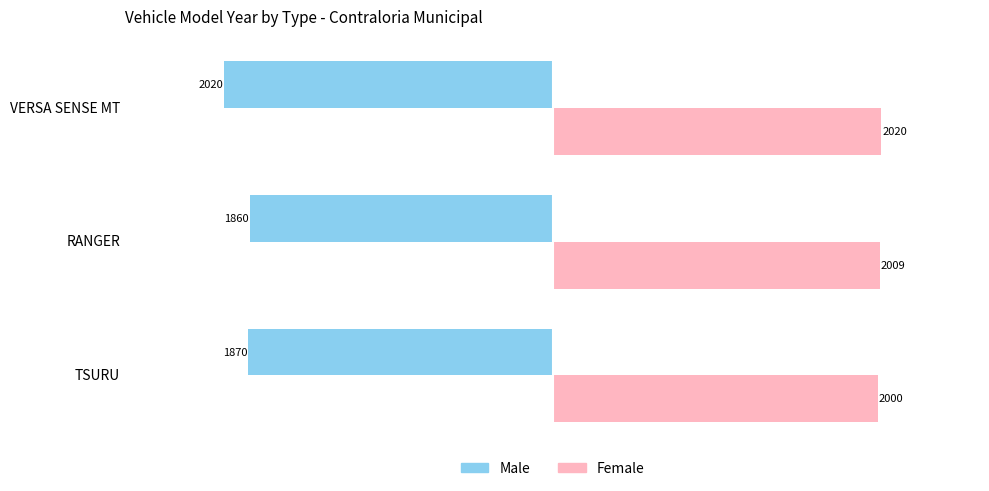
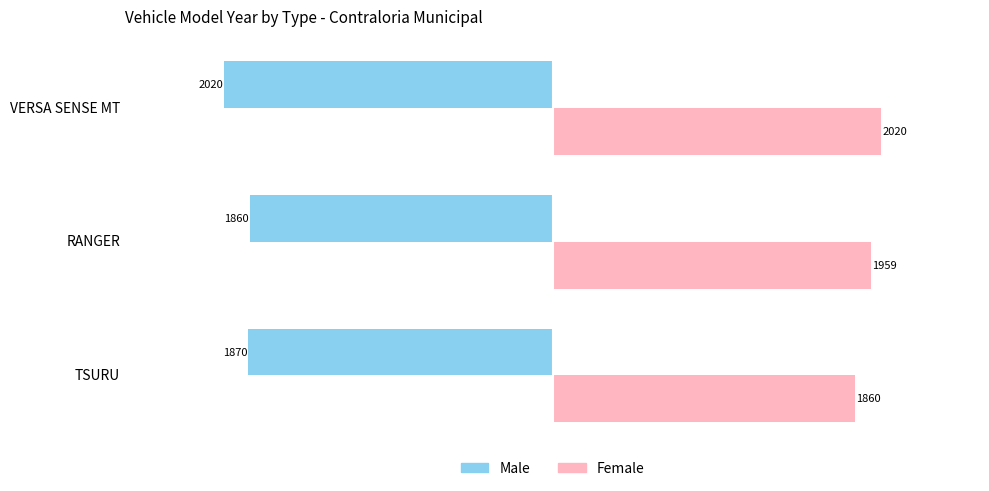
Female, RANGER: 2009 -> 1959
Female, TSURU: 2000 -> 1860
